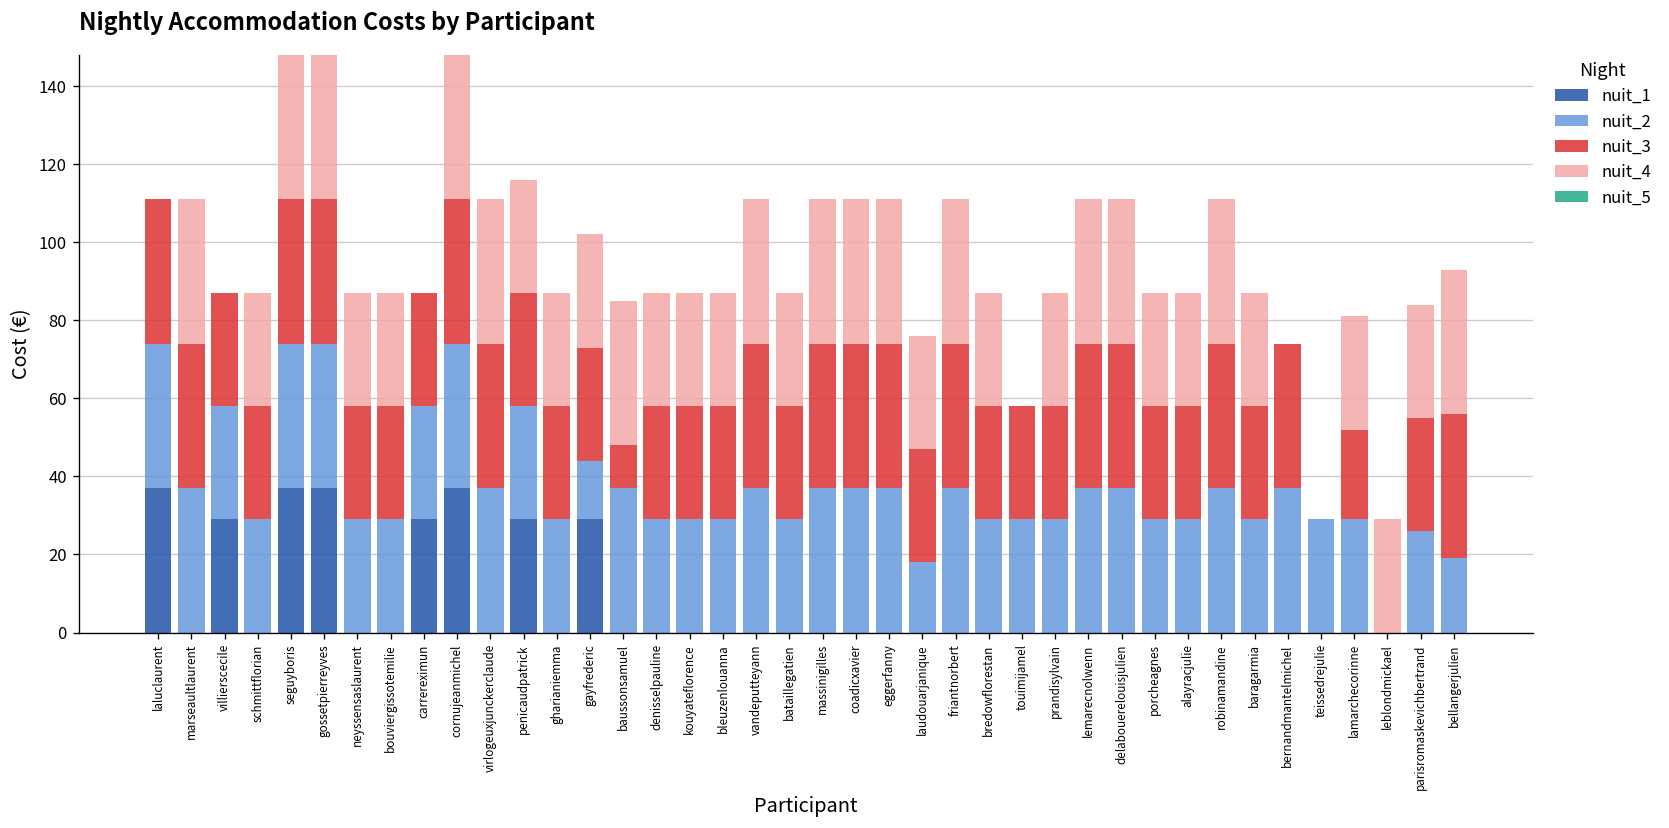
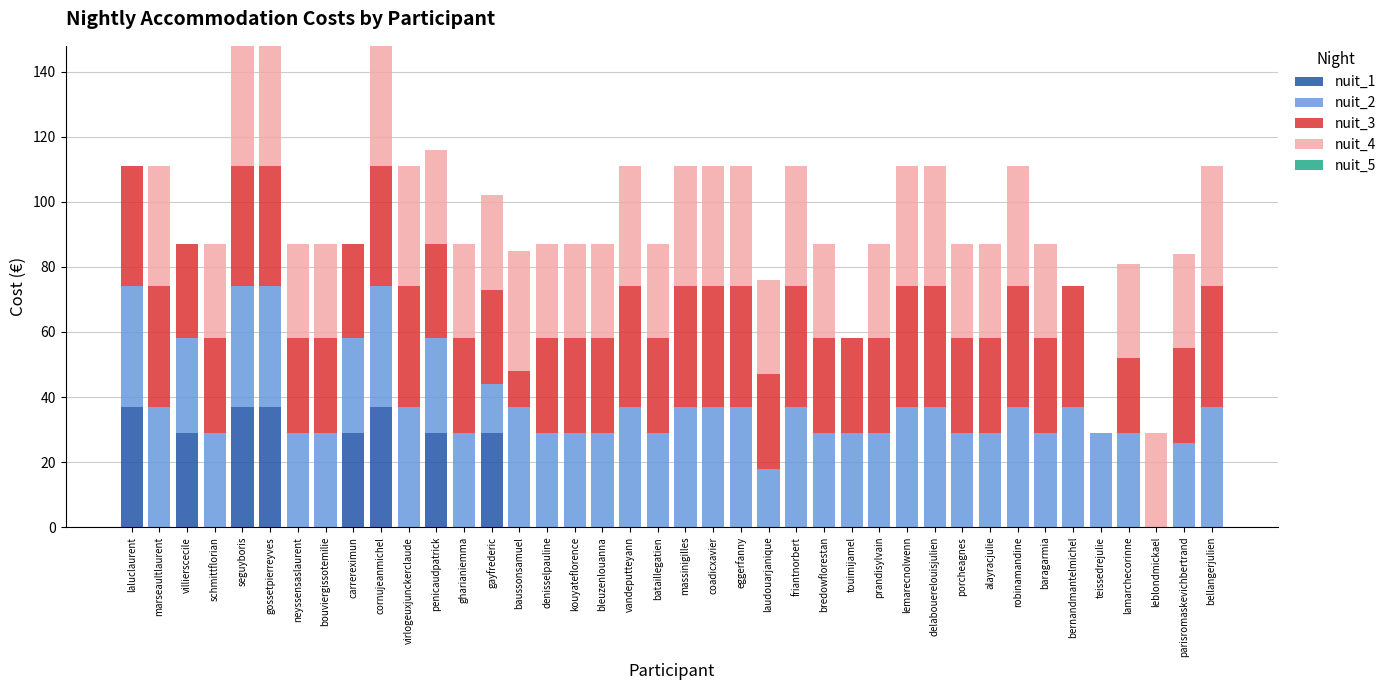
nuit_2, bellangerjulien: 19 -> 37
